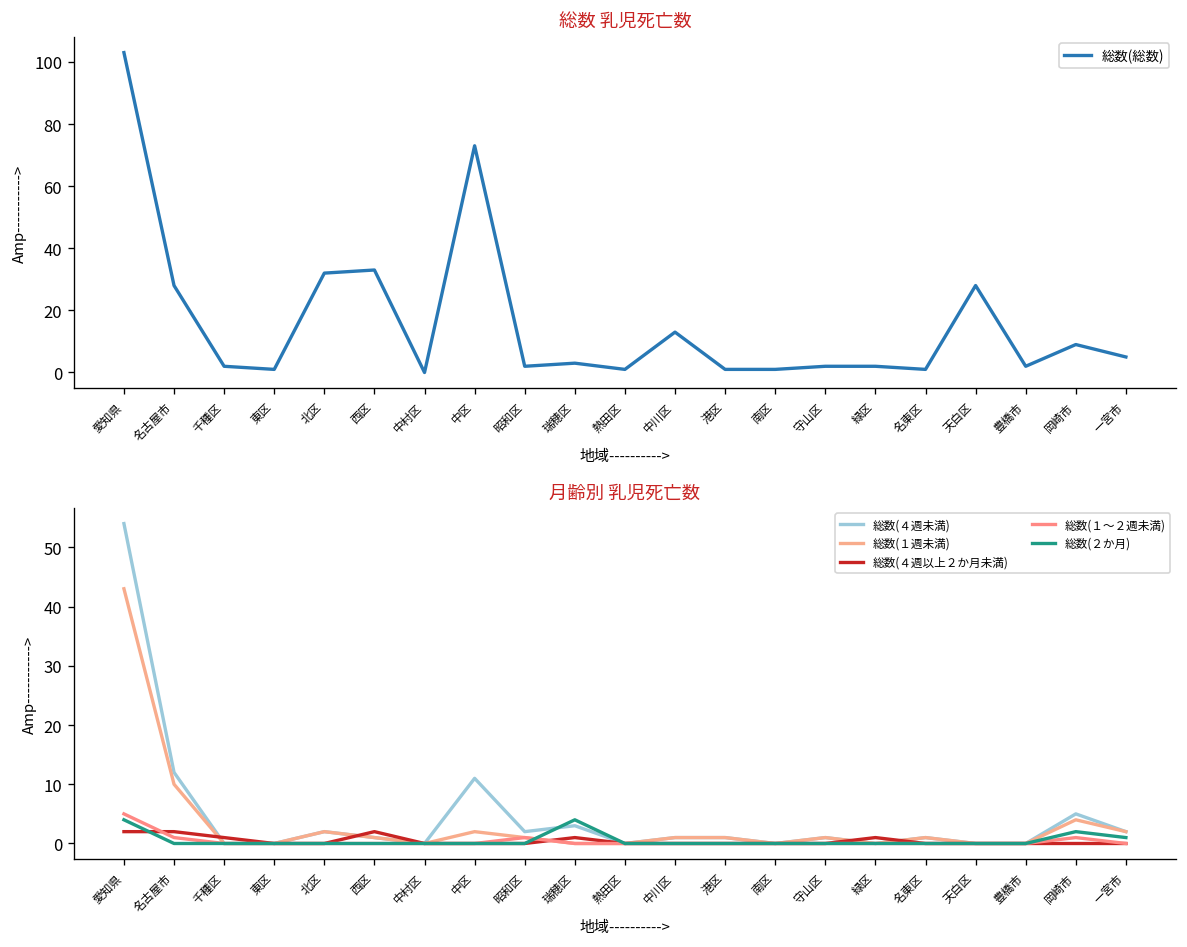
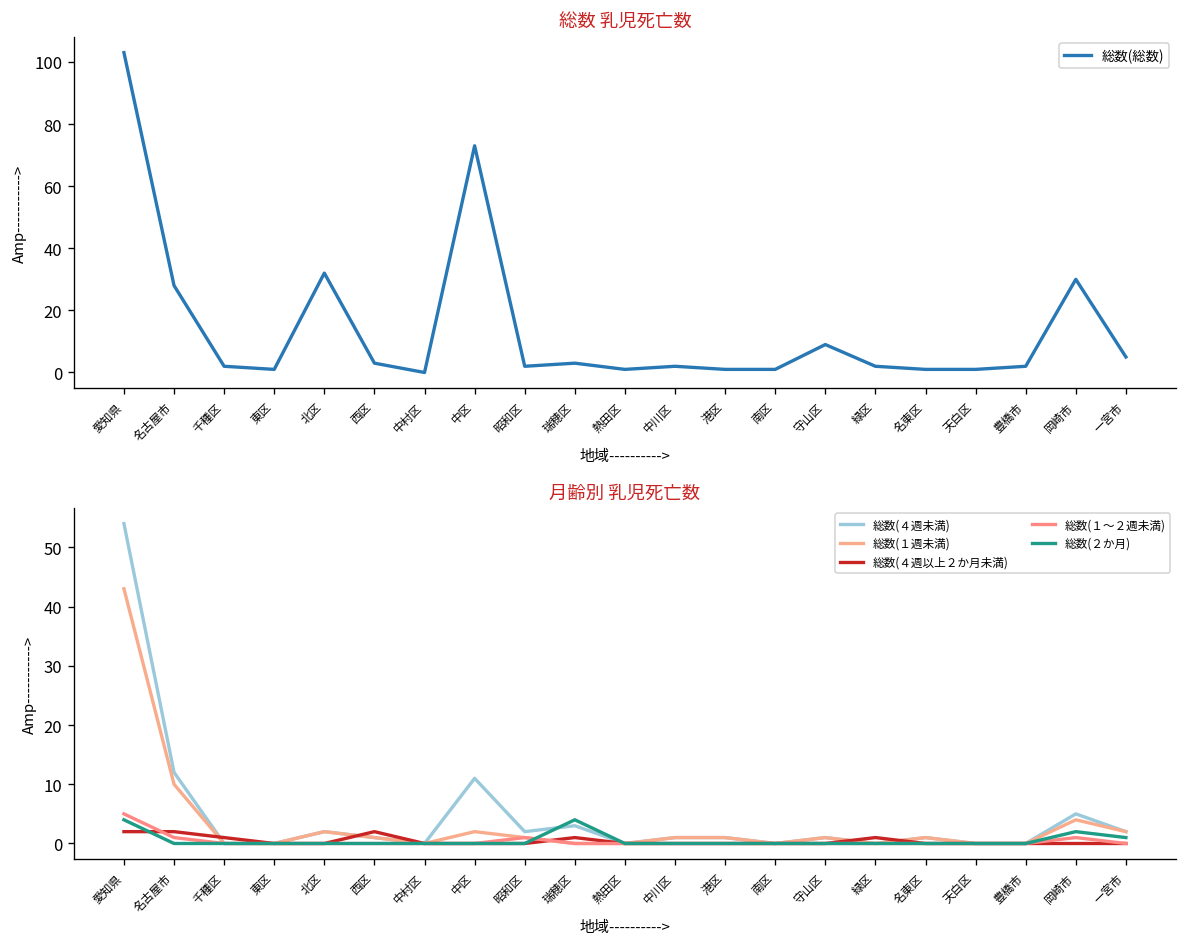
総数 乳児死亡数, 西区: 33 -> 3
総数 乳児死亡数, 中川区: 13 -> 2
総数 乳児死亡数, 守山区: 2 -> 9
総数 乳児死亡数, 天白区: 28 -> 1
総数 乳児死亡数, 岡崎市: 9 -> 30
